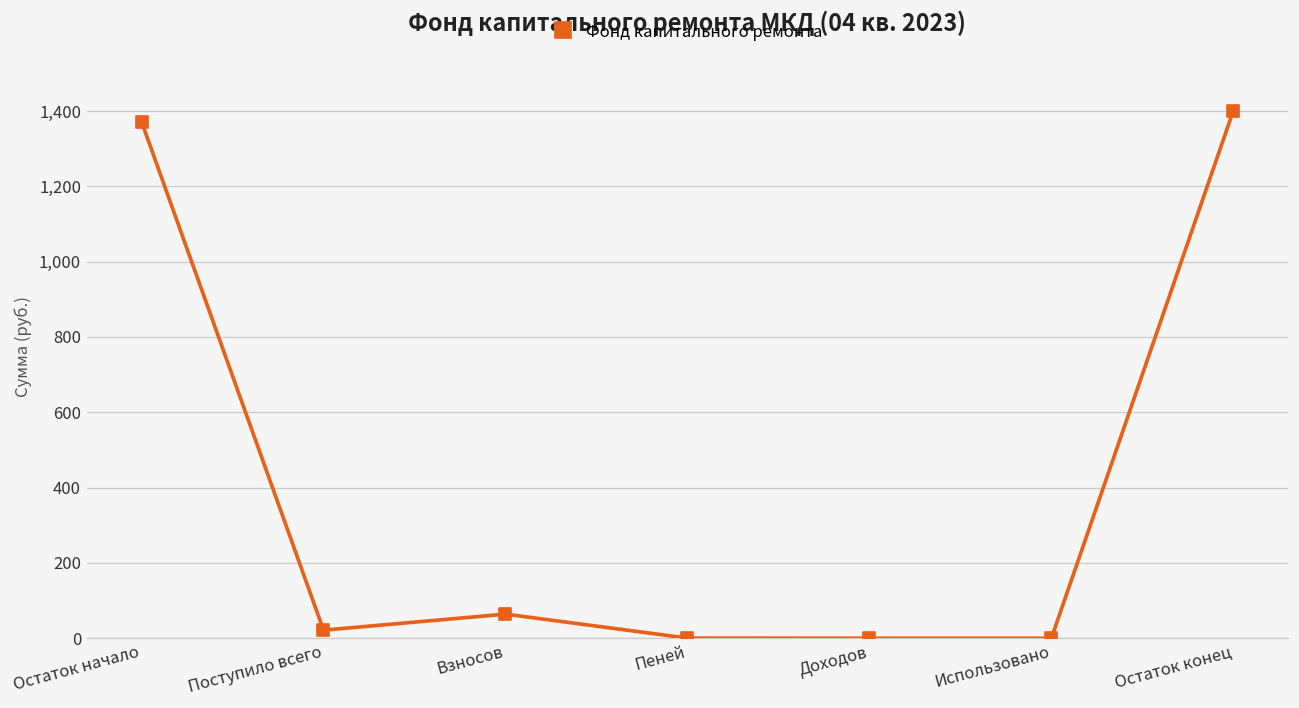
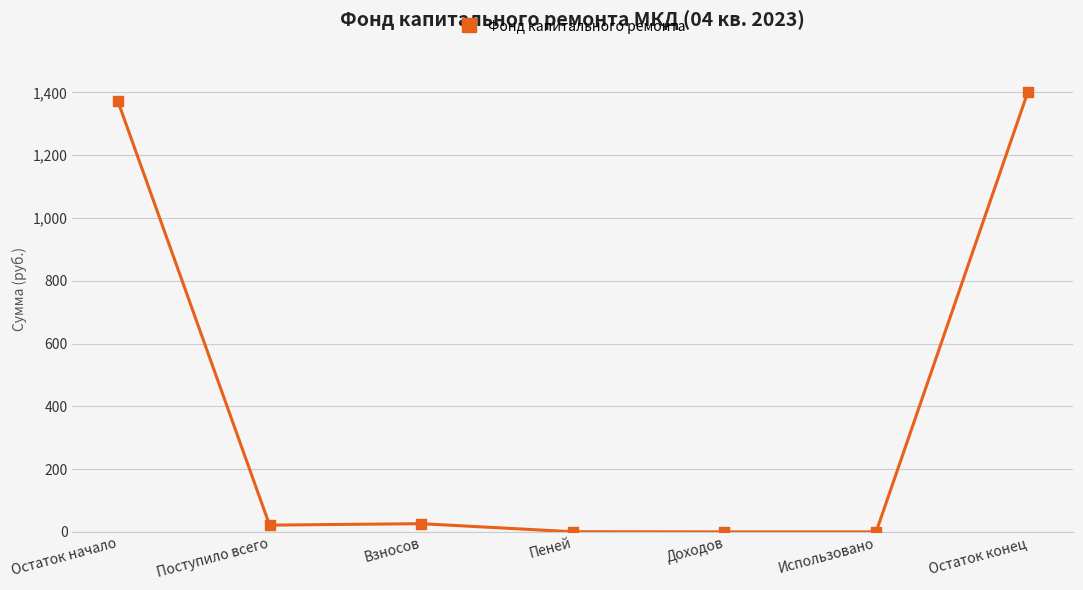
Взносов: 60 -> 30
